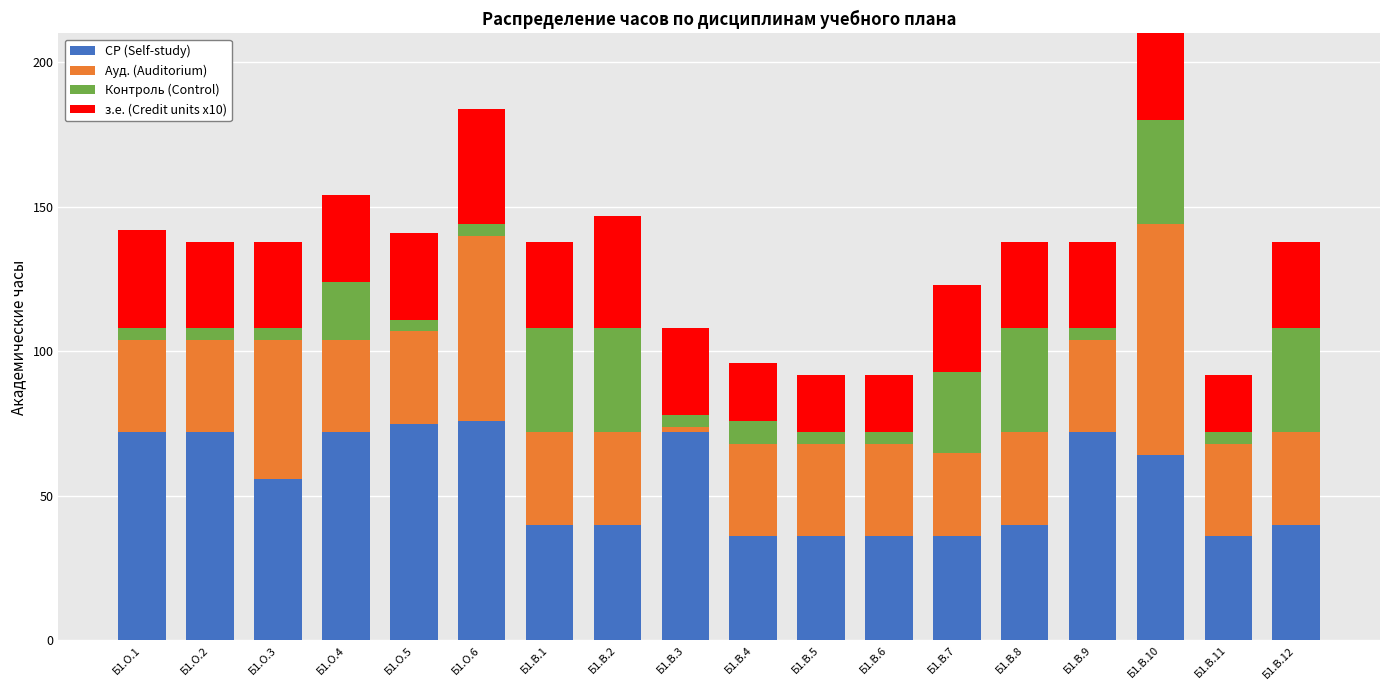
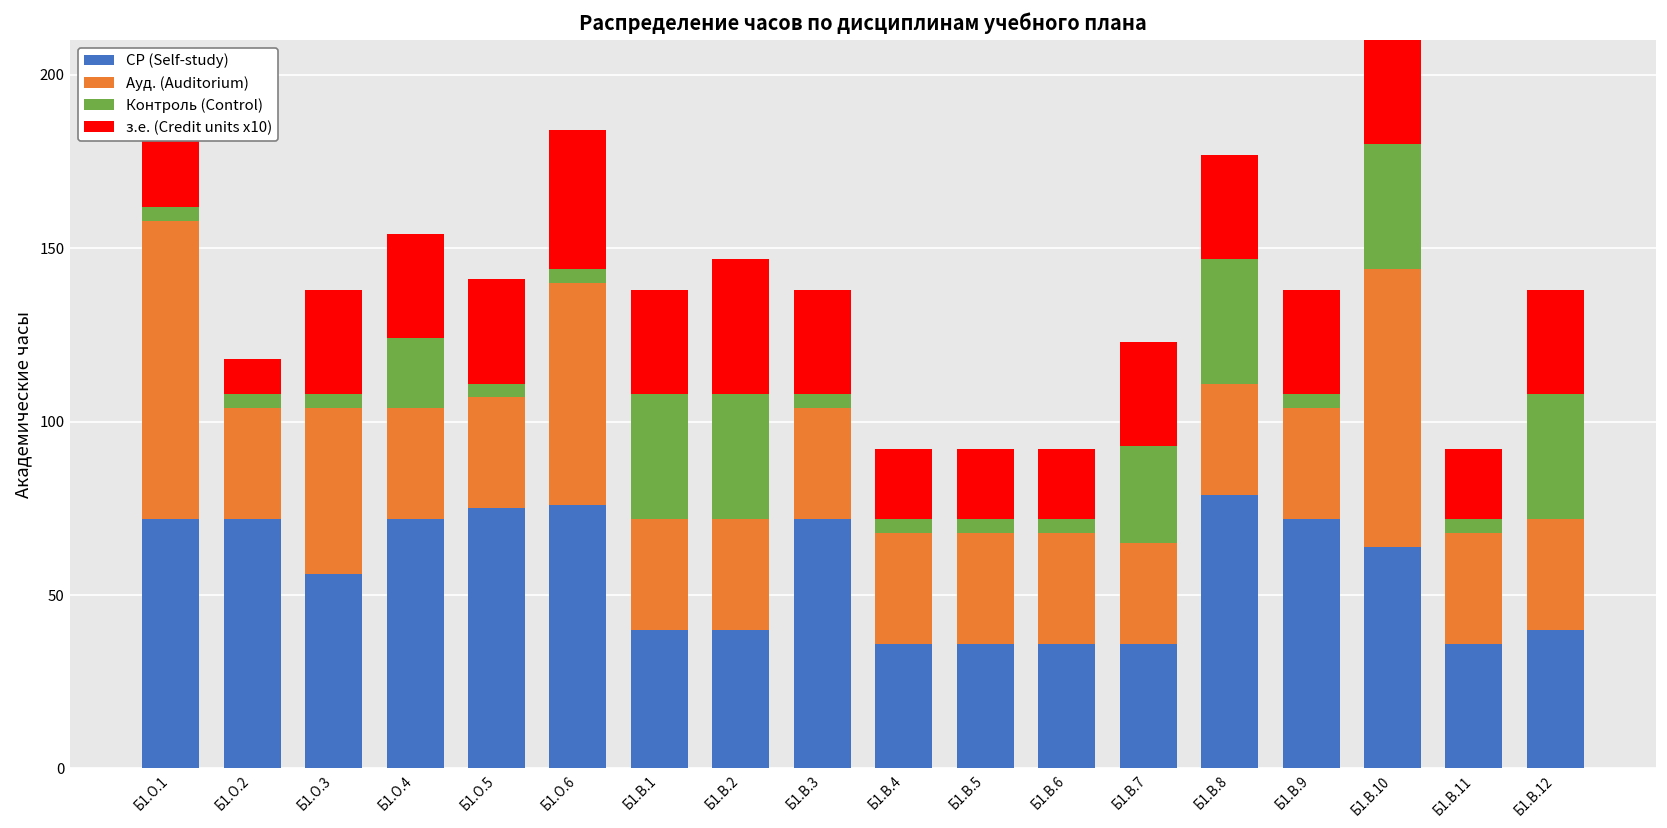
Ауд. (Auditorium), Б1.О.1: 32 -> 86
з.е. (Credit units x10), Б1.О.2: 30 -> 10
Ауд. (Auditorium), Б1.В.3: 2 -> 32
Контроль (Control), Б1.В.4: 8 -> 4
СР (Self-study), Б1.В.8: 40 -> 79
